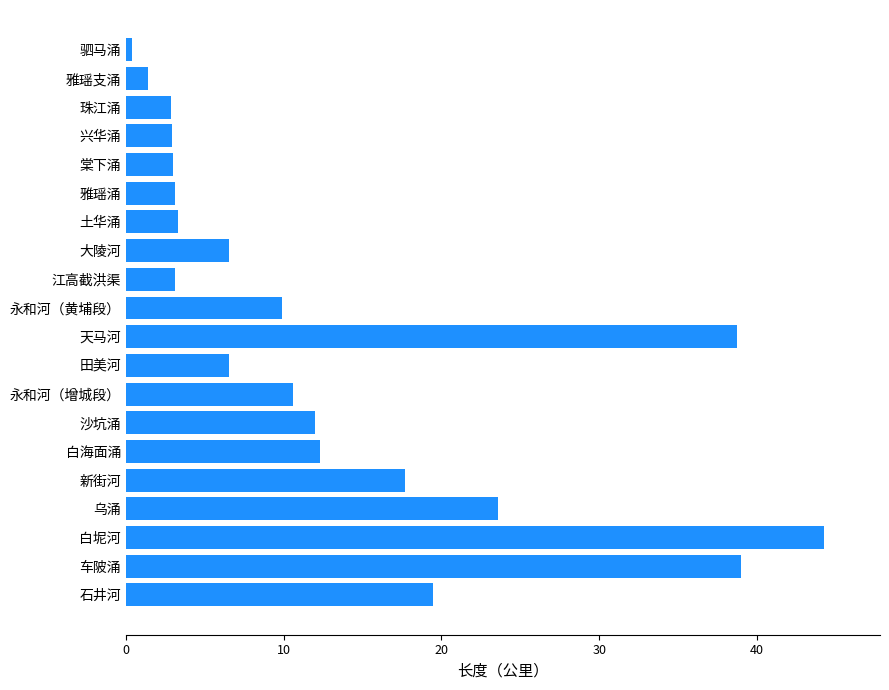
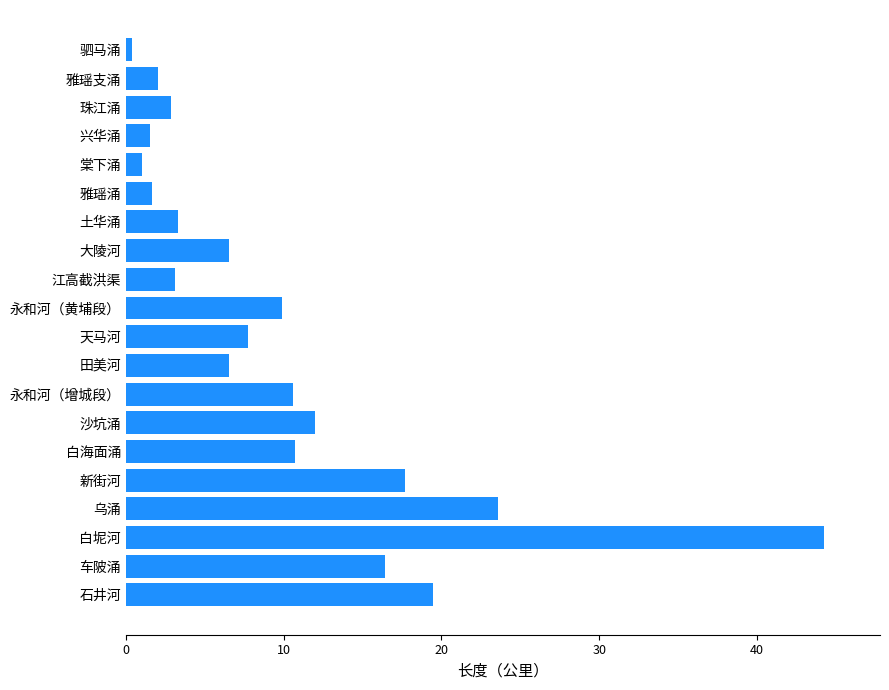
雅瑶支涌: 1.4 -> 2.1
兴华涌: 3.0 -> 1.5
棠下涌: 3 -> 1
雅瑶涌: 3.1 -> 1.7
天马河: 38.8 -> 7.8
白海面涌: 12.3 -> 10.7
车陂涌: 39.0 -> 16.5
